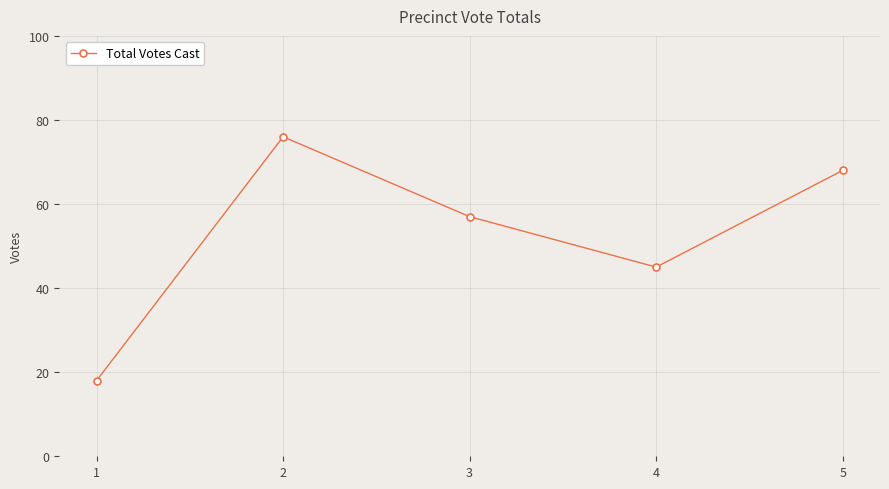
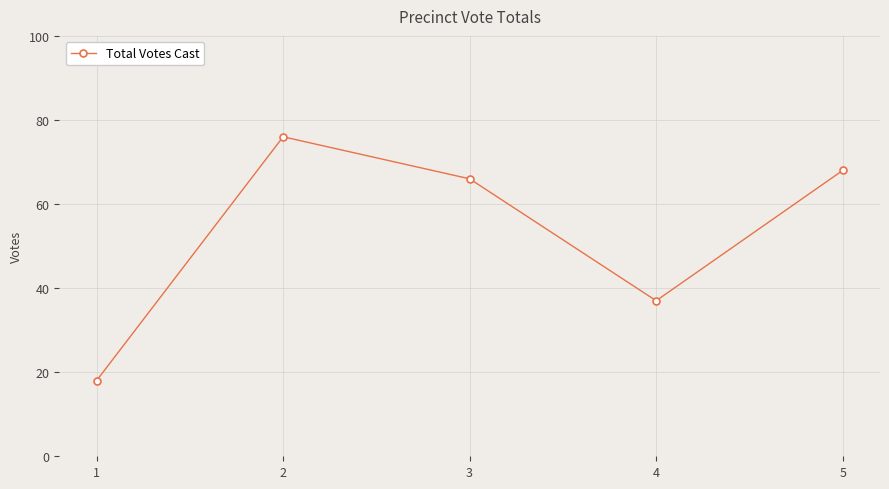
3: 57 -> 66
4: 45 -> 37
